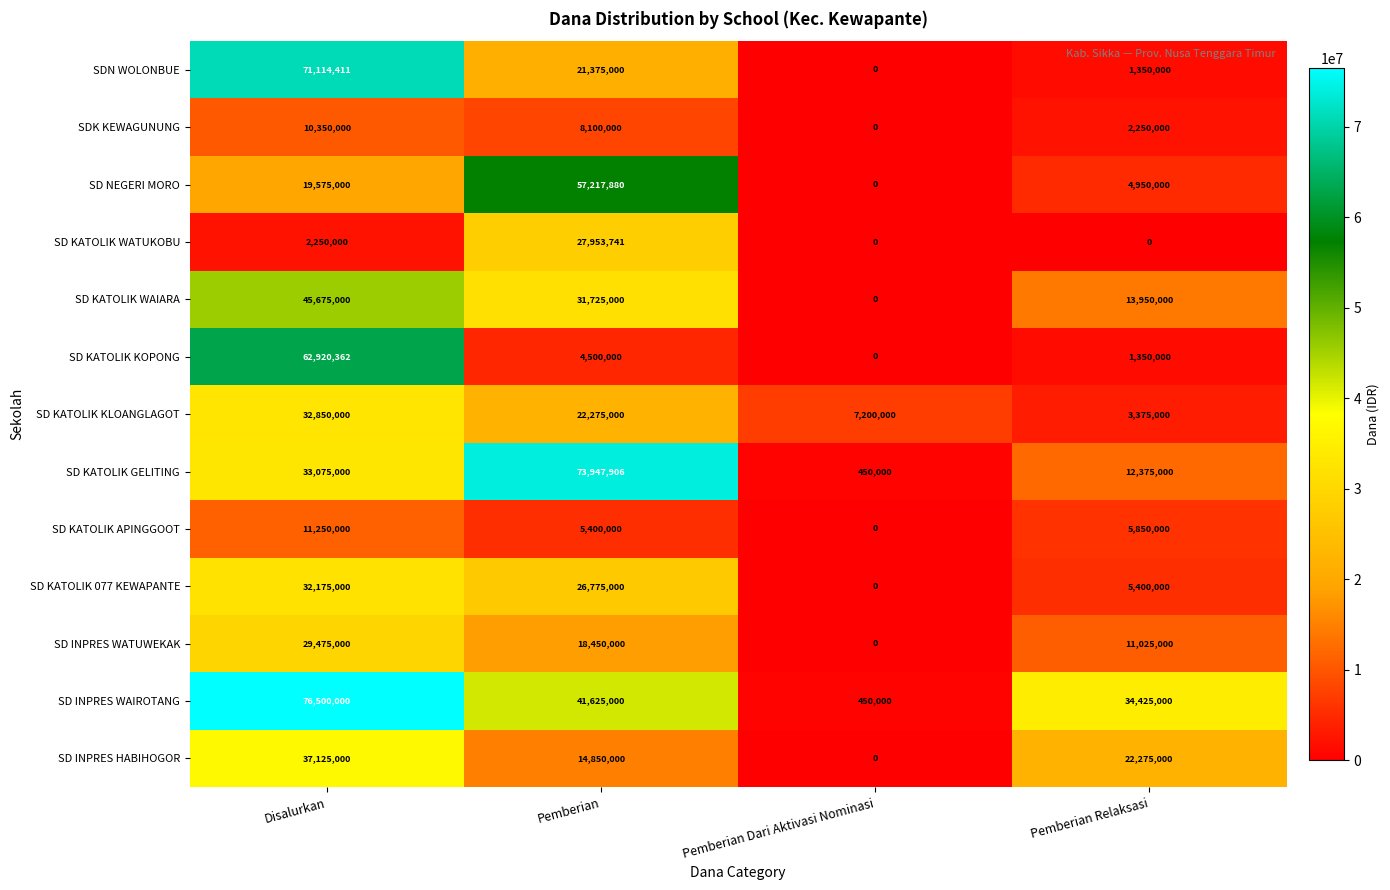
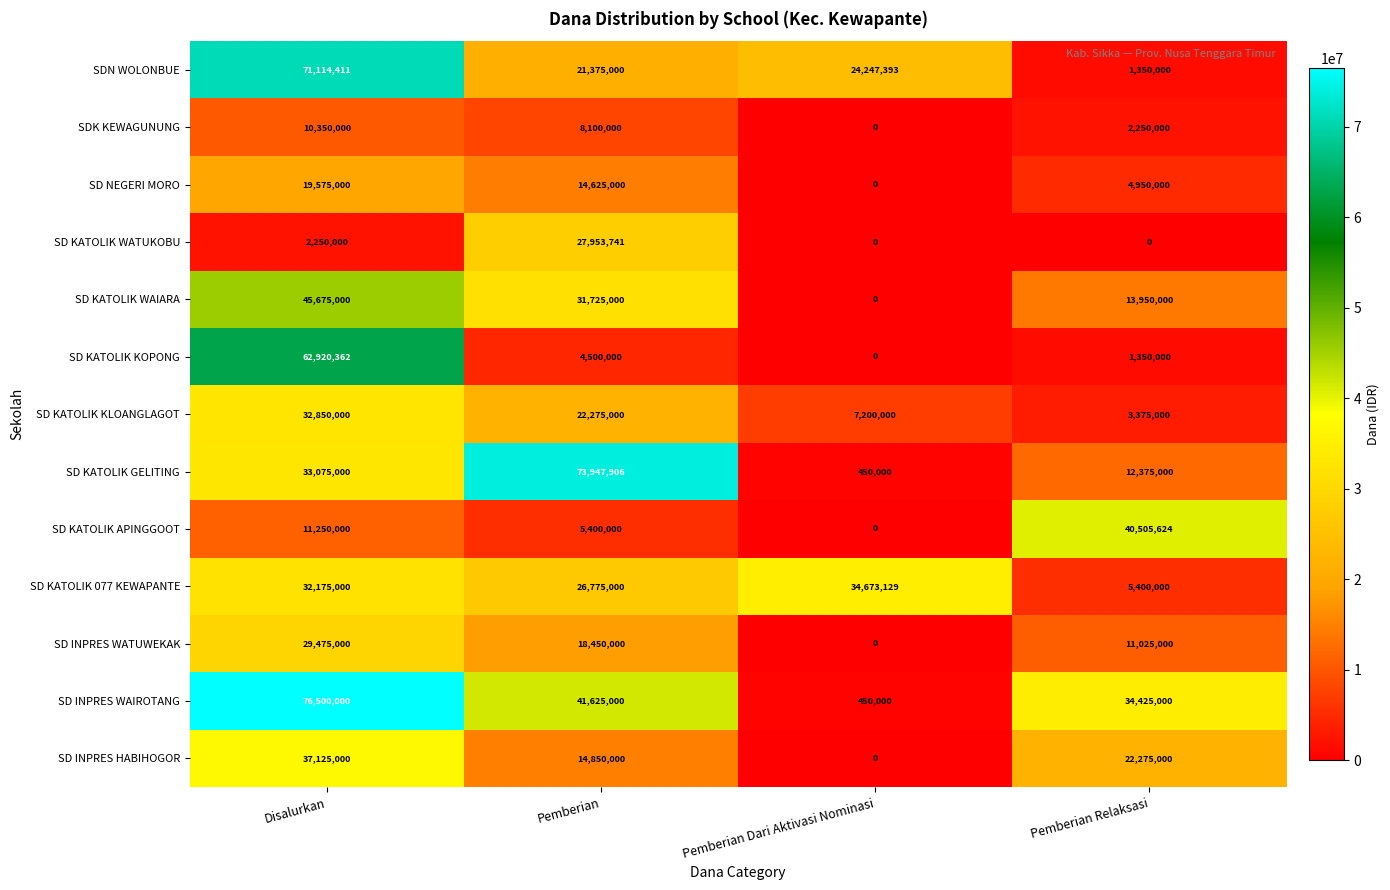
SDN WOLONBUE, Pemberian Dari Aktivasi Nominasi: 0 -> 24,247,393
SD NEGERI MORO, Pemberian: 57,217,880 -> 14,625,000
SD KATOLIK APINGGOOT, Pemberian Relaksasi: 5,850,000 -> 40,505,624
SD KATOLIK 077 KEWAPANTE, Pemberian Dari Aktivasi Nominasi: 0 -> 34,673,129
